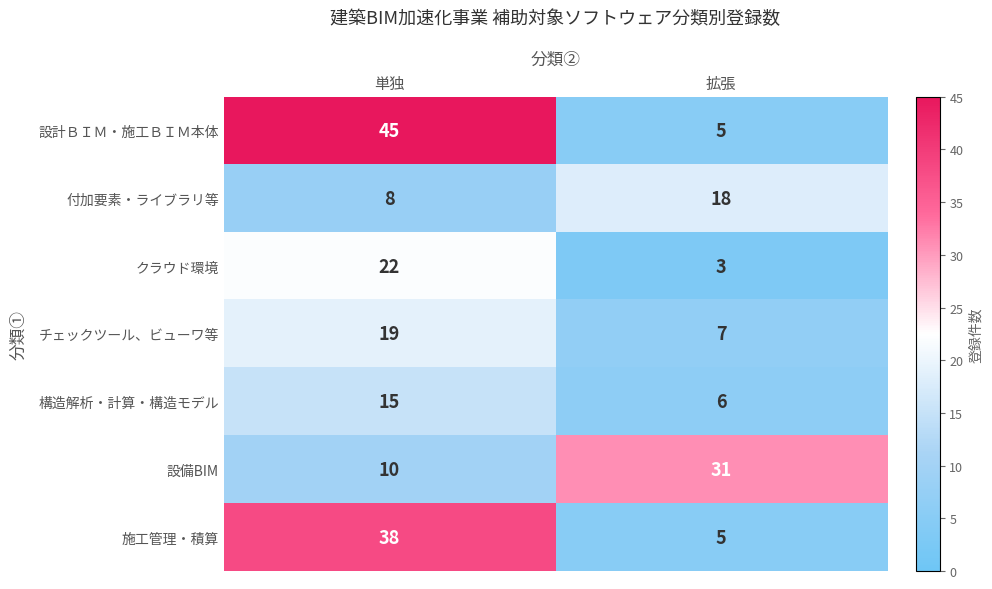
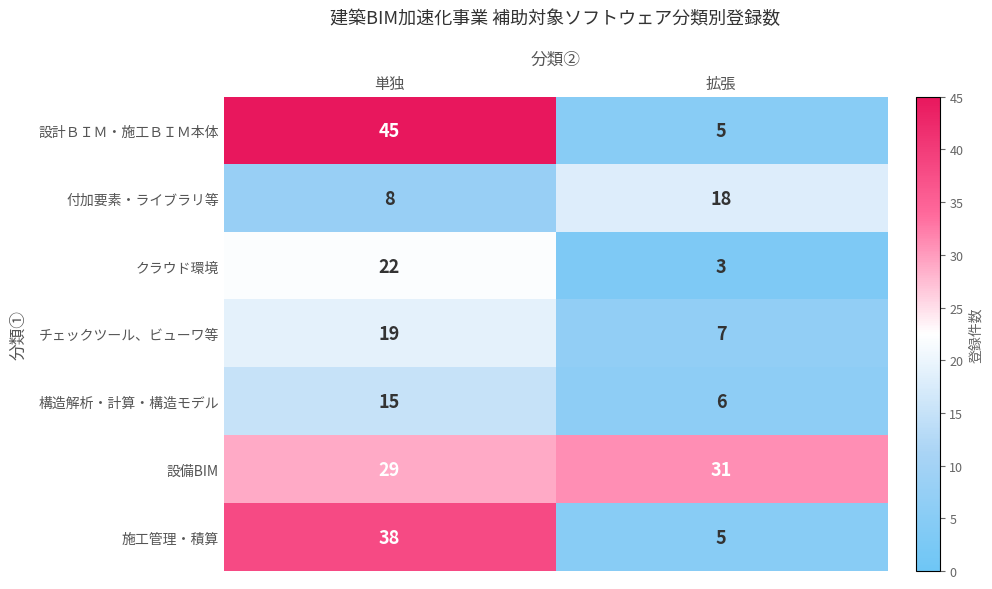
設備BIM, 単独: 10 -> 29
